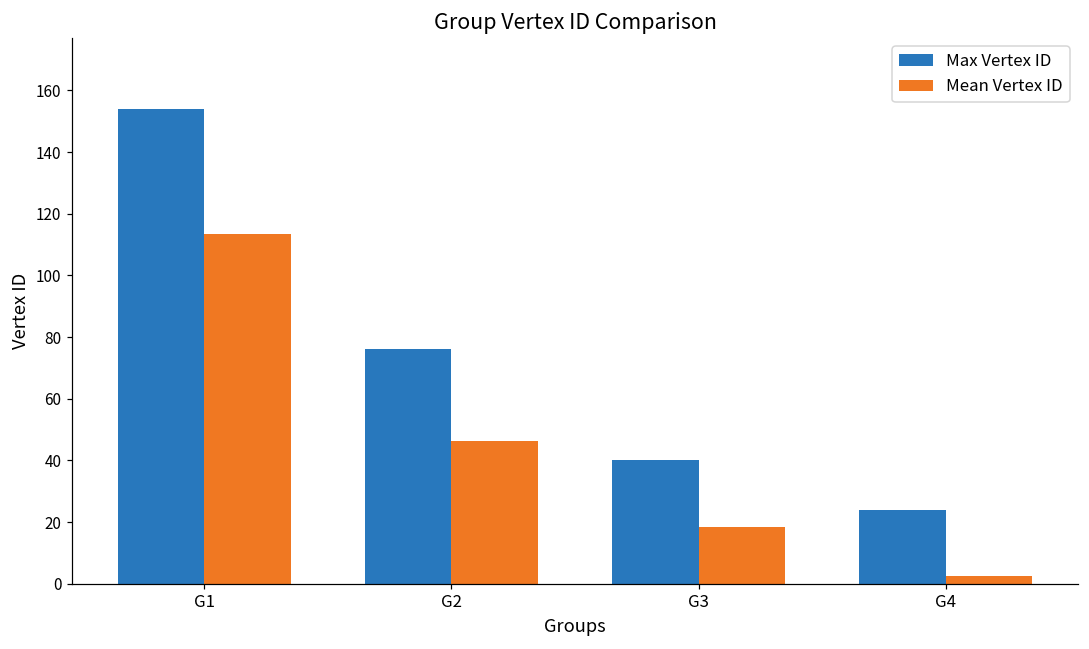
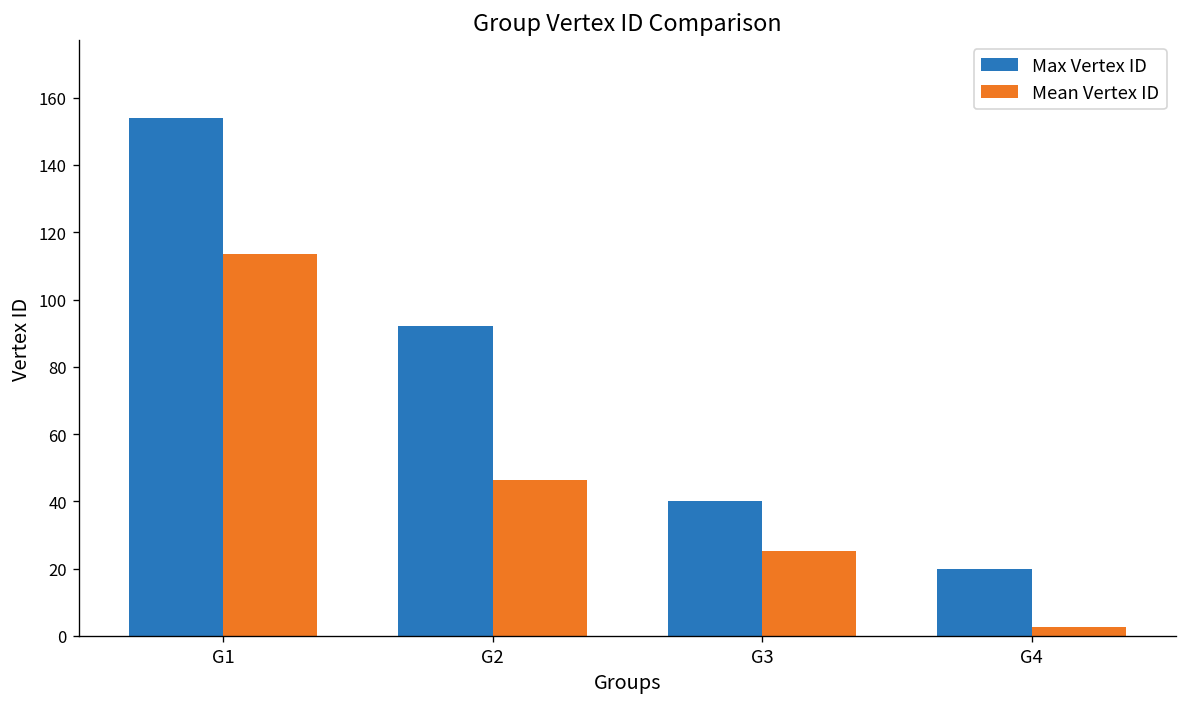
Max Vertex ID, G2: 76 -> 92
Mean Vertex ID, G3: 19 -> 25
Max Vertex ID, G4: 24 -> 20
